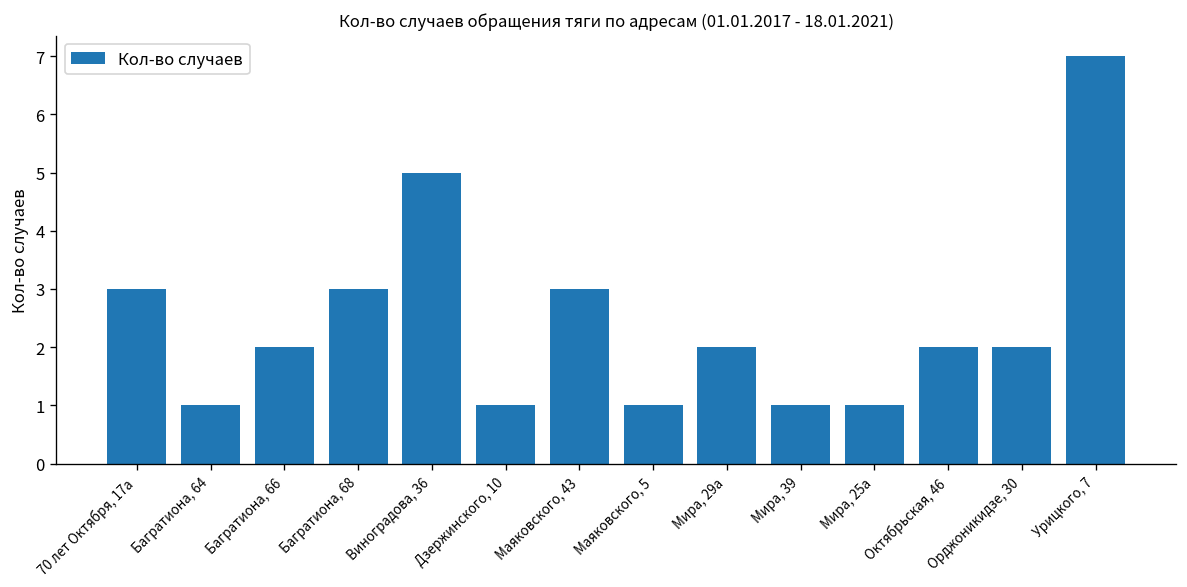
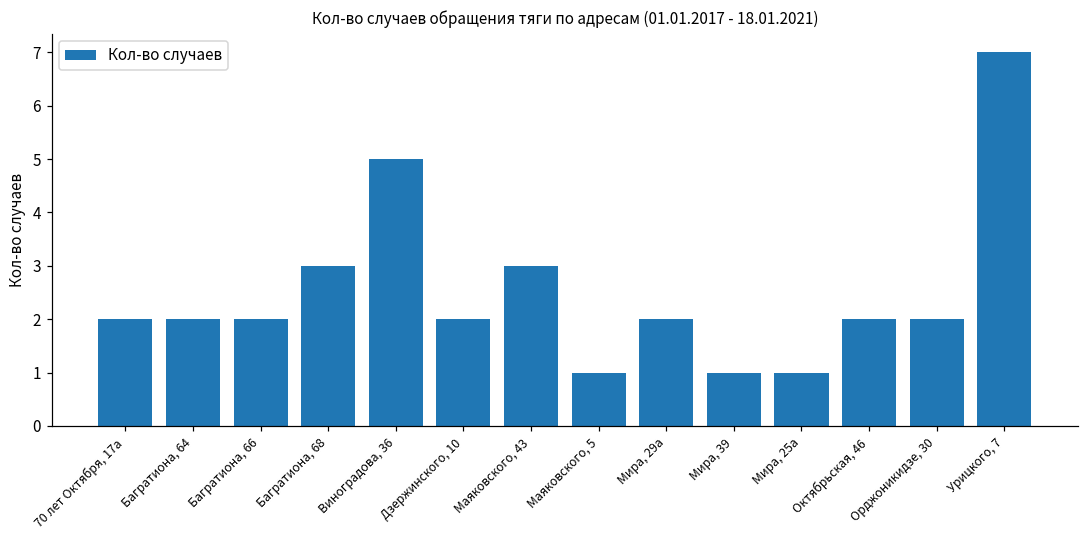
70 лет Октября, 17а: 3 -> 2
Багратиона, 64: 1 -> 2
Дзержинского, 10: 1 -> 2
